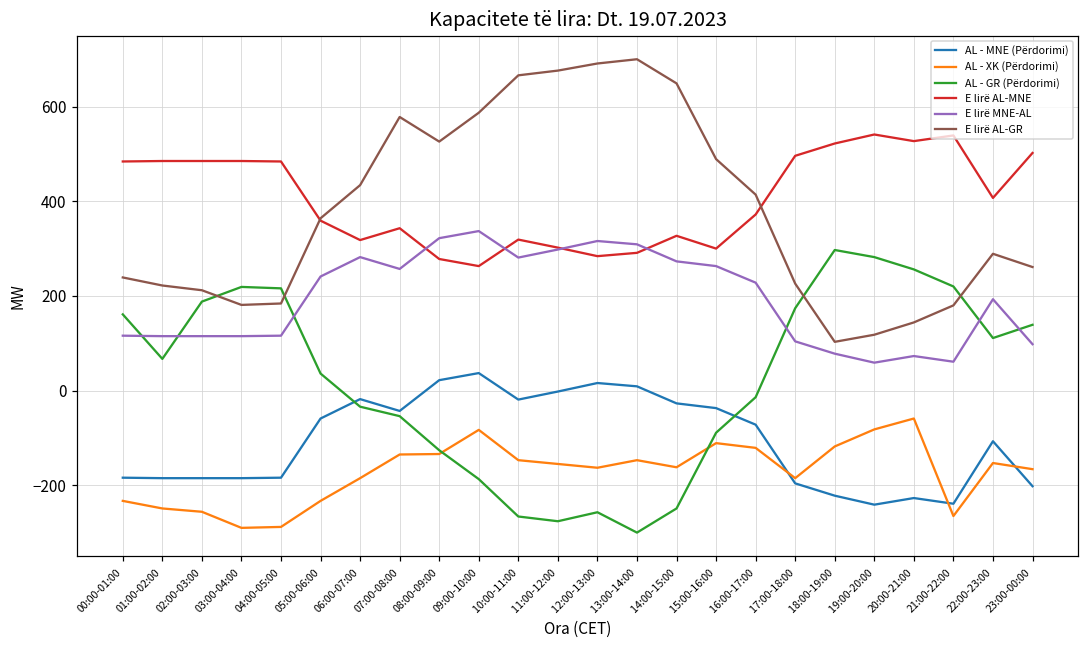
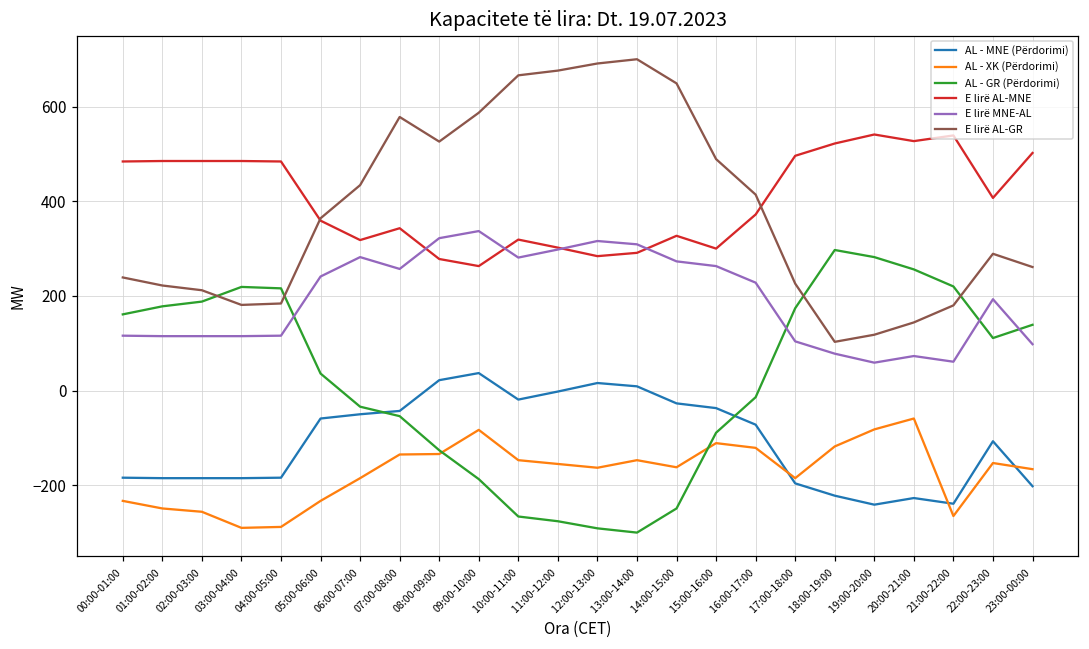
AL - GR (Përdorimi), 01:00-02:00: 70 -> 180
AL - MNE (Përdorimi), 06:00-07:00: -20 -> -50
AL - GR (Përdorimi), 12:00-13:00: -260 -> -290
